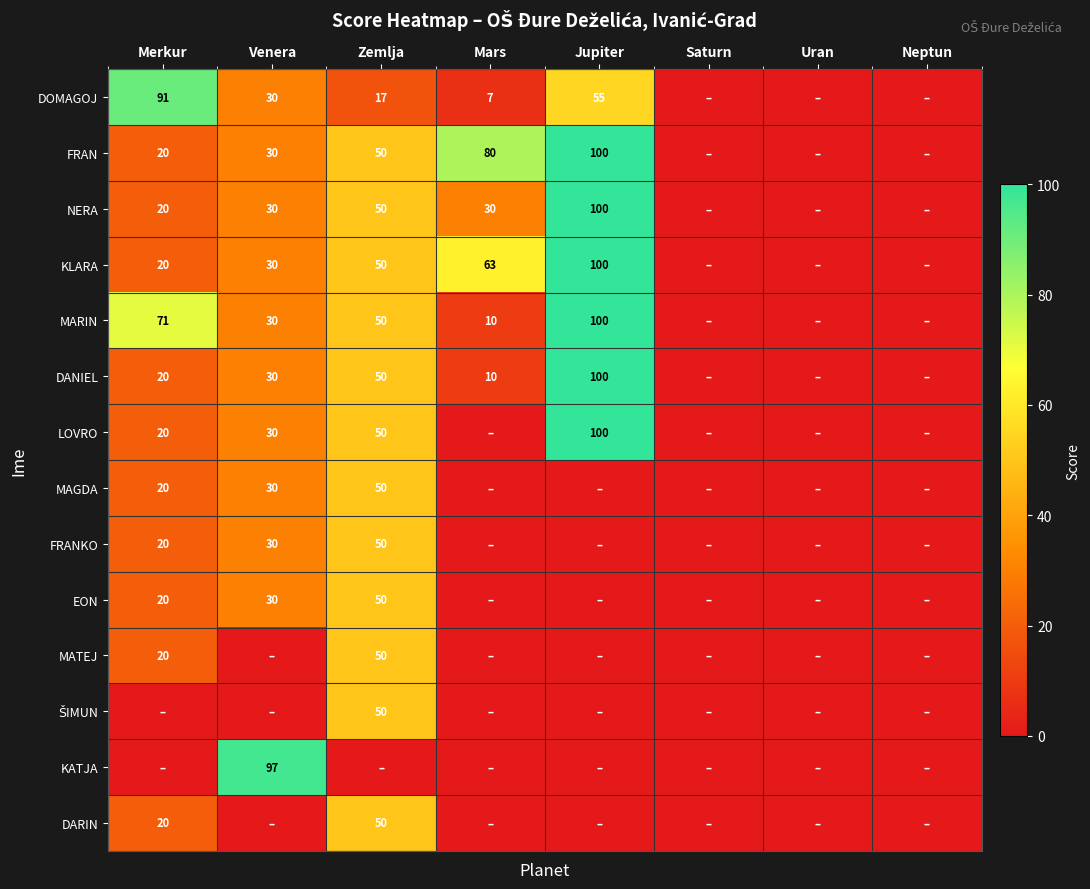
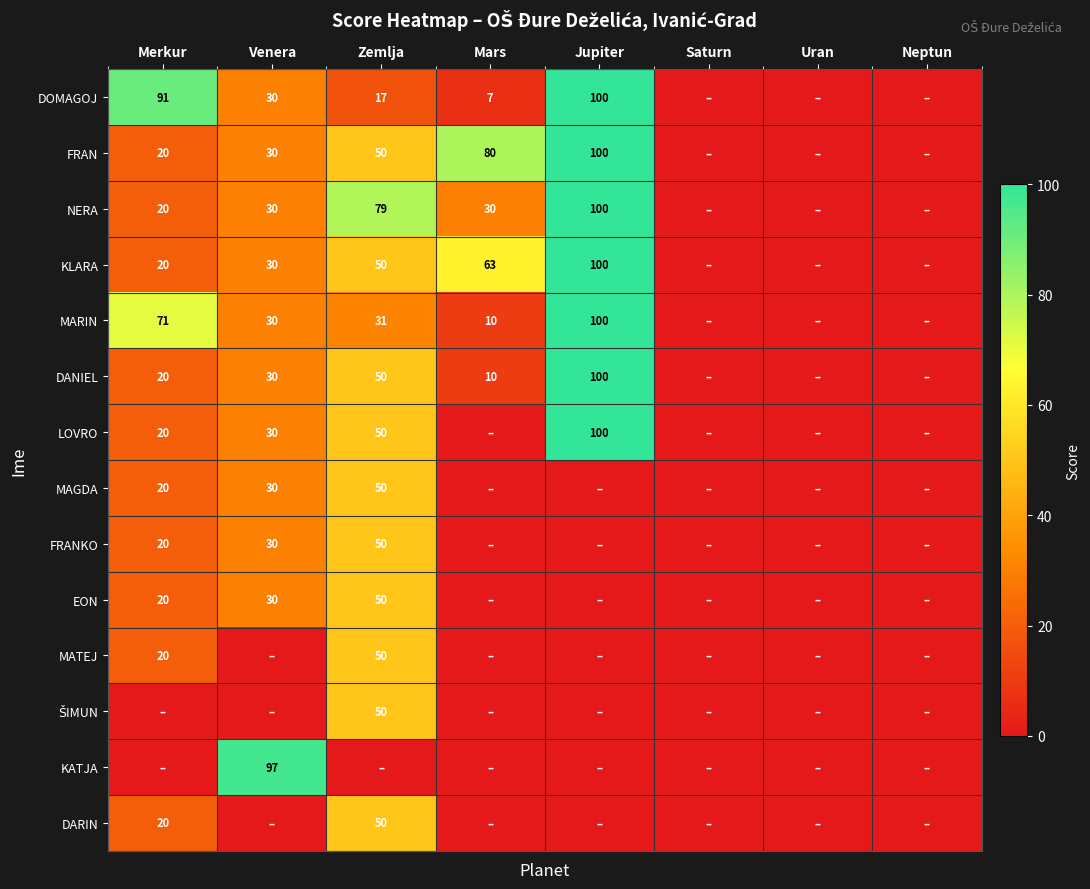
DOMAGOJ, Jupiter: 55 -> 100
NERA, Zemlja: 50 -> 79
MARIN, Zemlja: 50 -> 31
